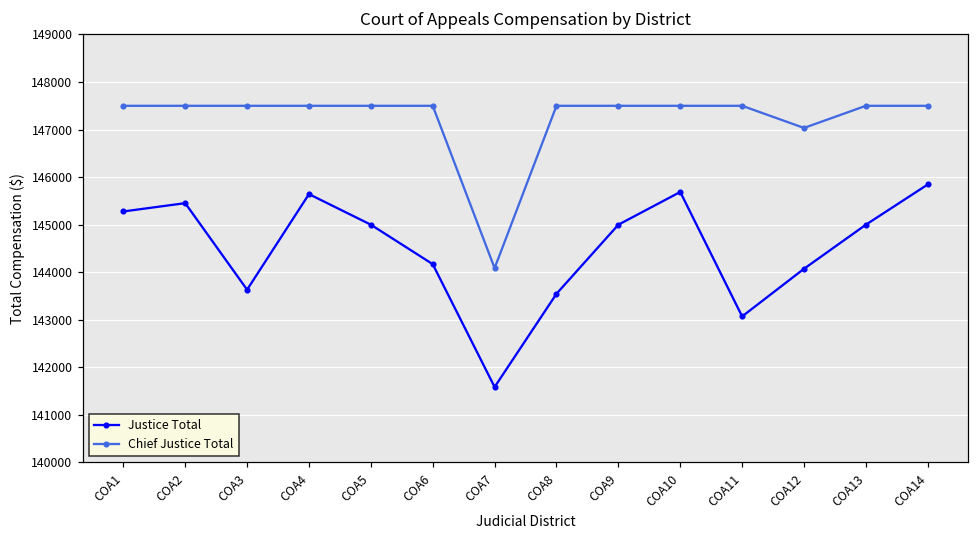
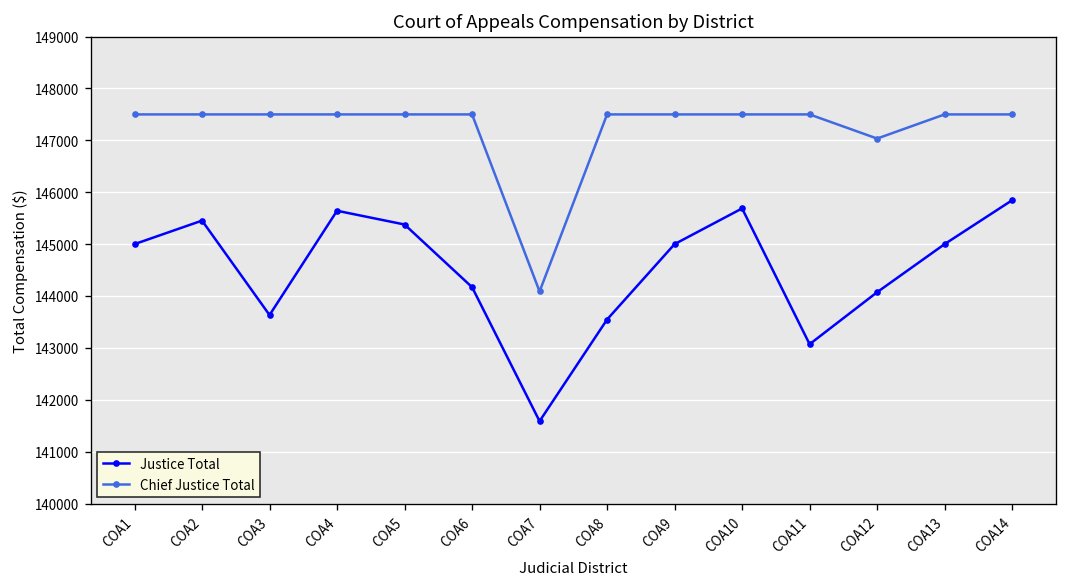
Justice Total, COA1: 145300 -> 145000
Justice Total, COA5: 145000 -> 145400
